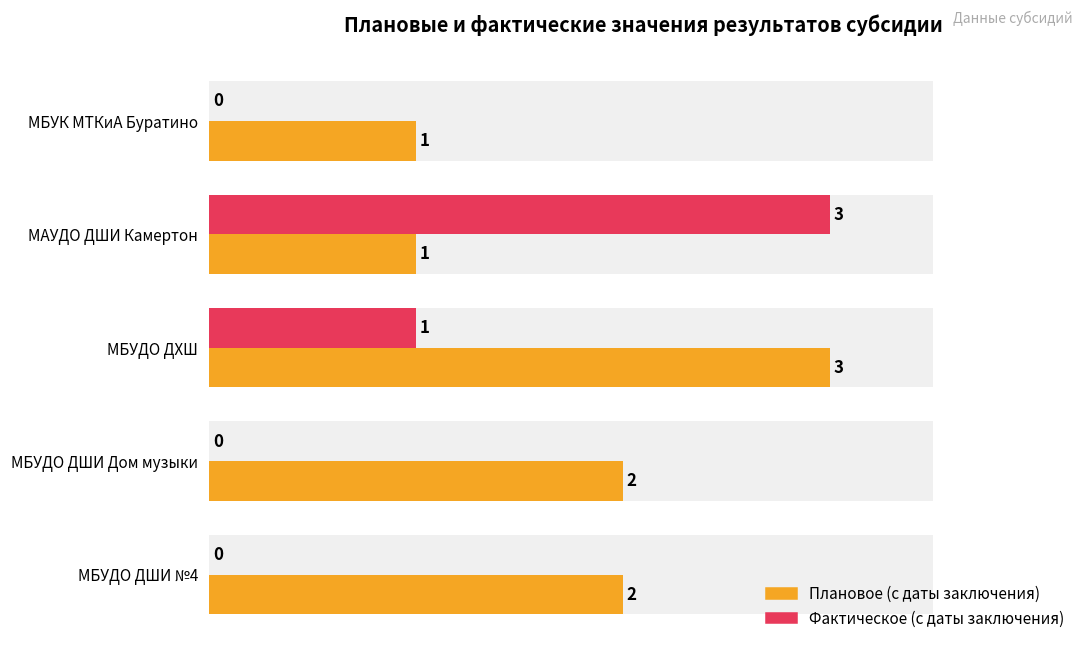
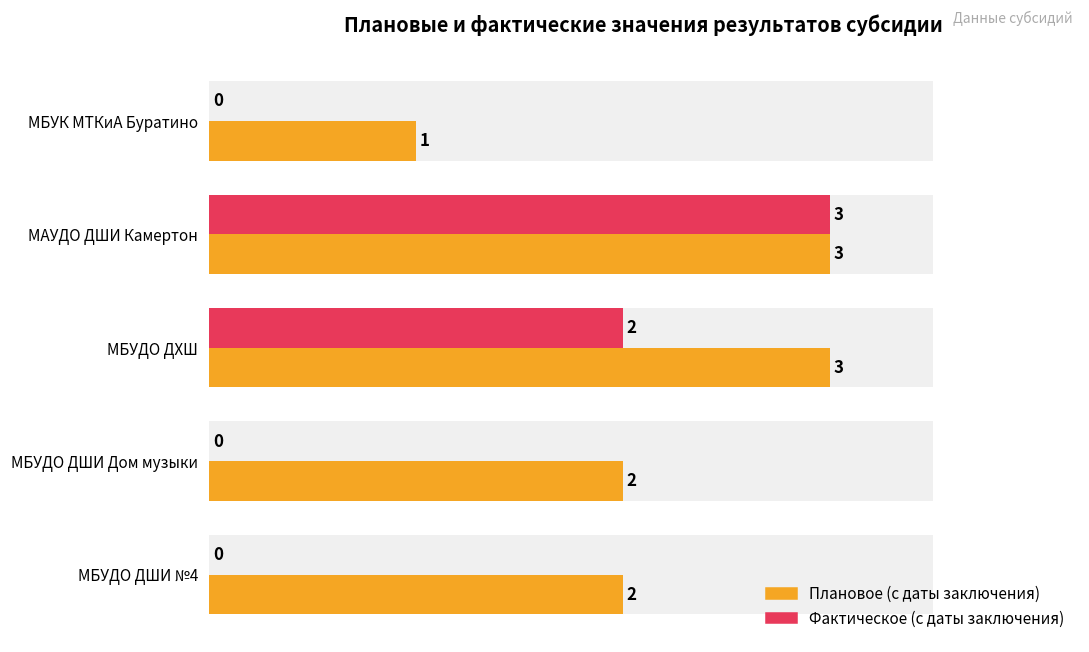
Плановое (с даты заключения), МАУДО ДШИ Камертон: 1 -> 3
Фактическое (с даты заключения), МБУДО ДХШ: 1 -> 2
